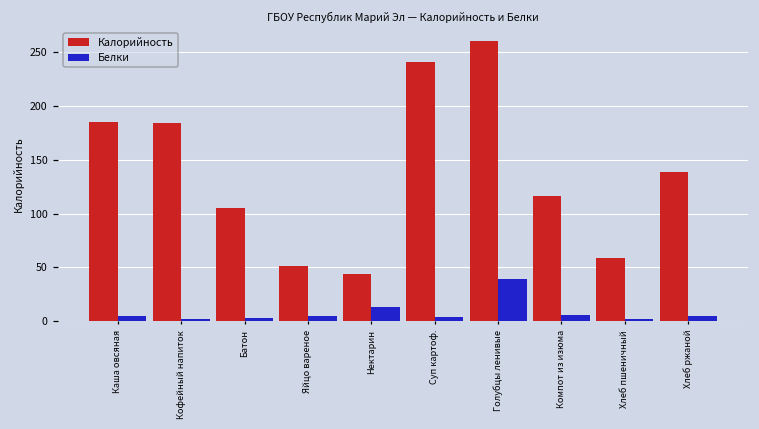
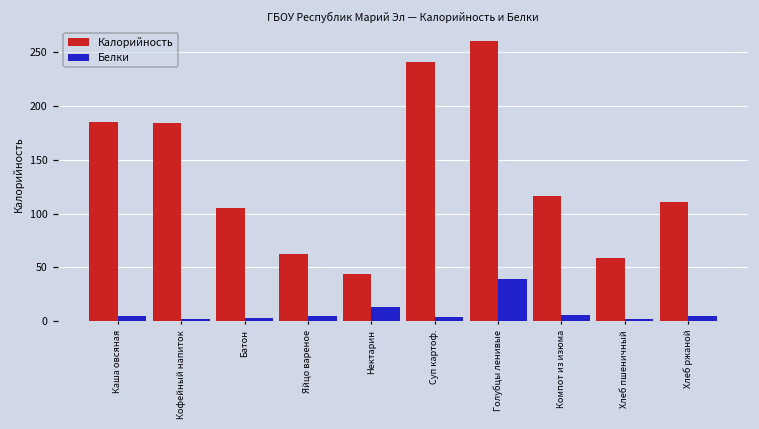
Калорийность, Яйцо вареное: 50 -> 60
Калорийность, Хлеб ржаной: 140 -> 110
